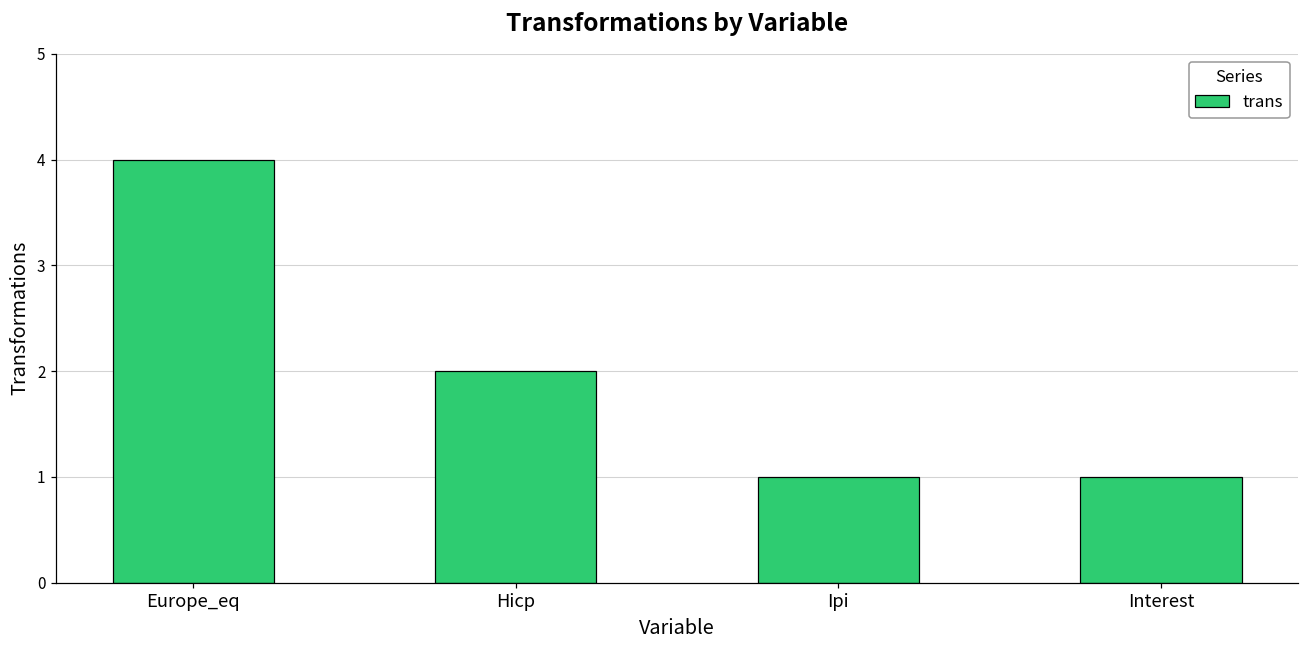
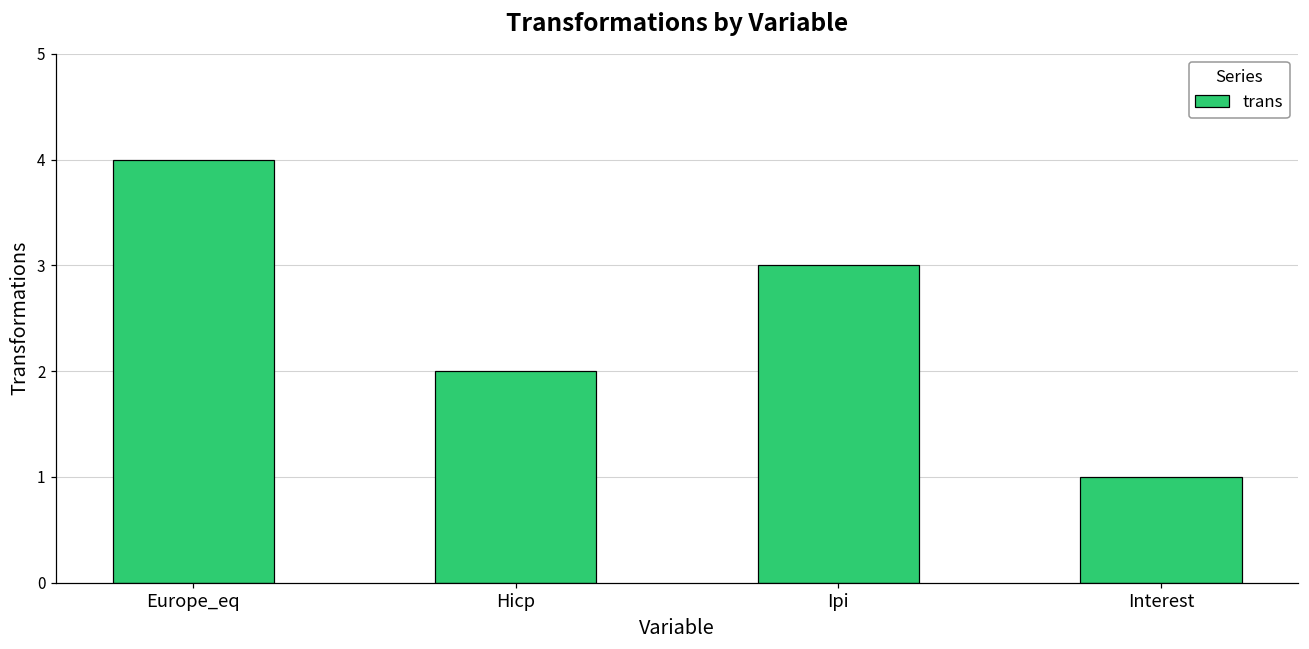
Ipi: 1 -> 3
